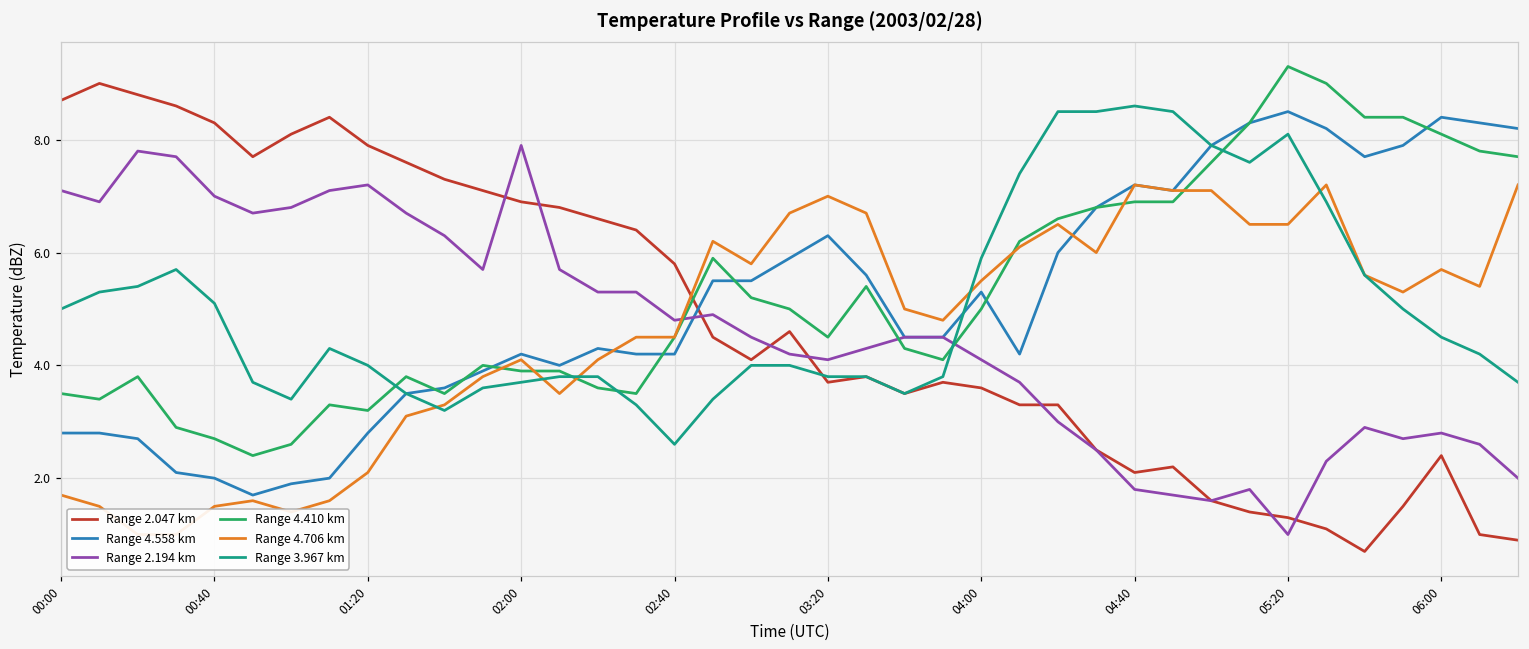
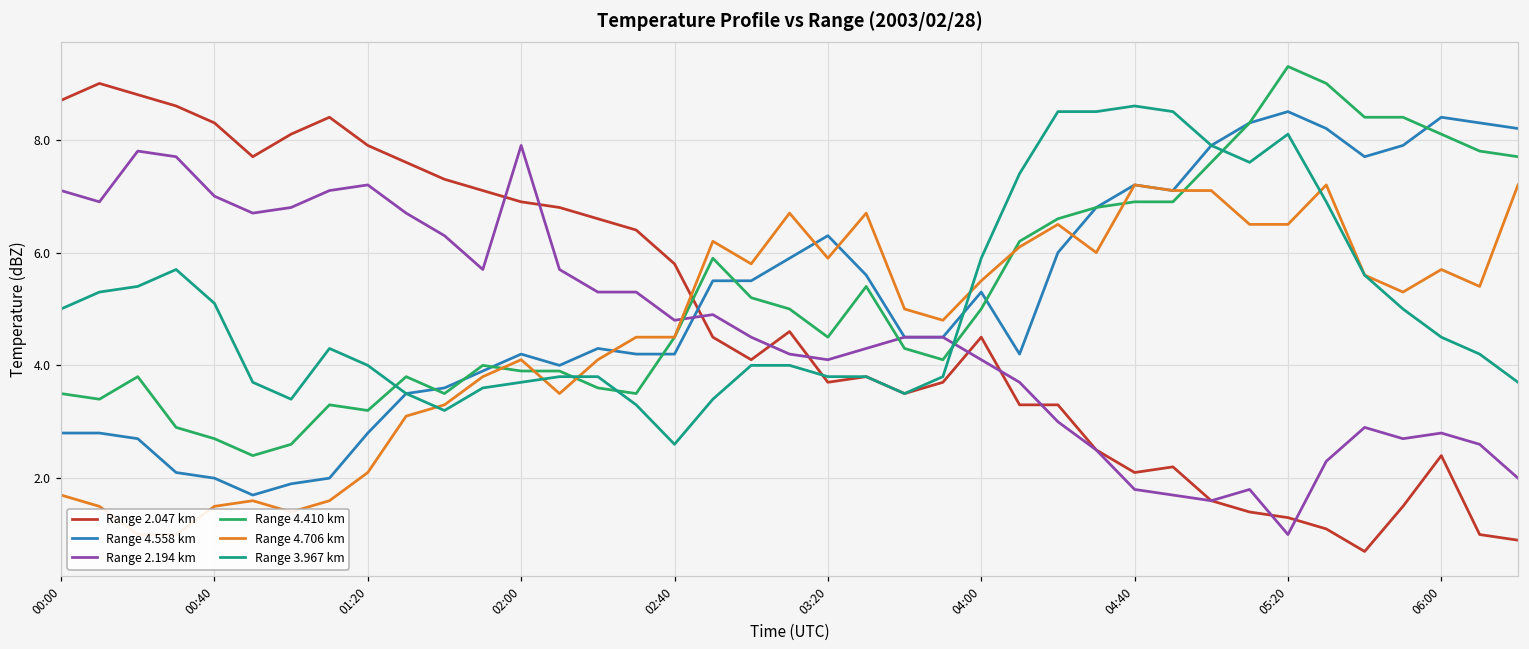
Range 4.706 km, 03:20: 7.0 -> 5.9
Range 2.047 km, 04:00: 3.6 -> 4.5
